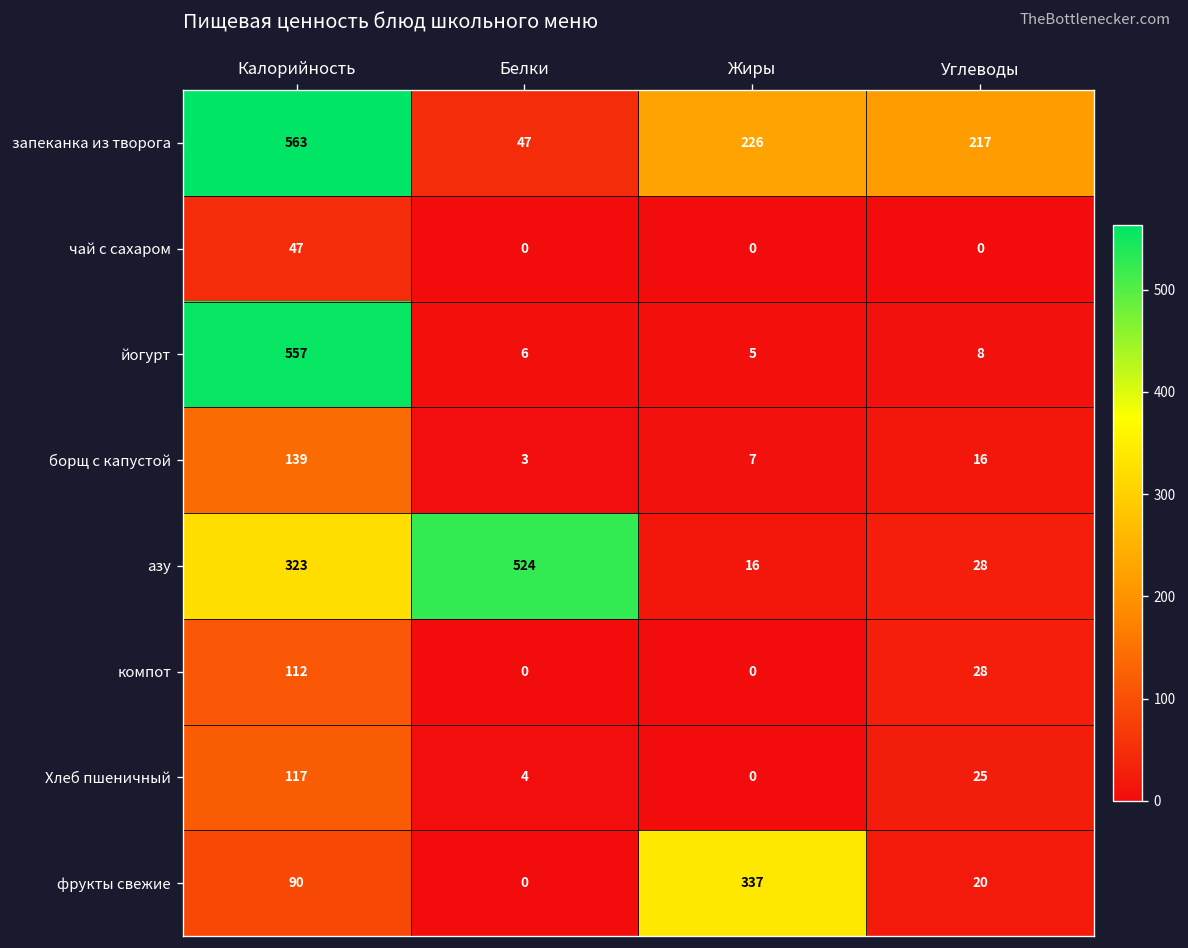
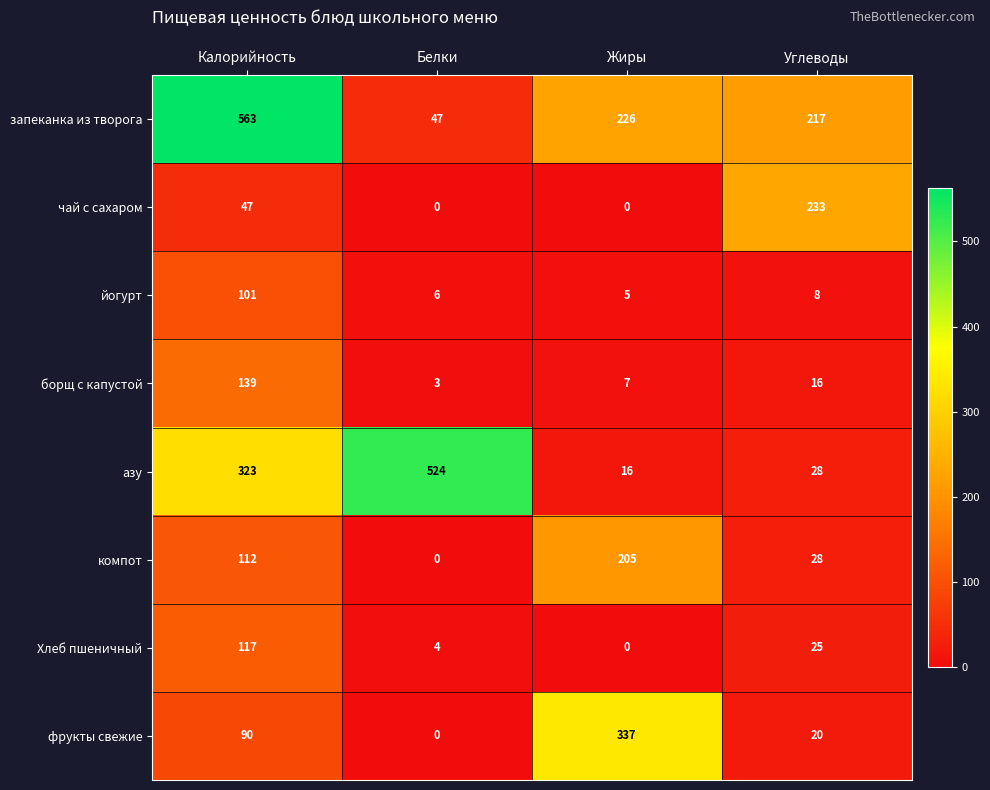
чай с сахаром, Углеводы: 0 -> 233
йогурт, Калорийность: 557 -> 101
компот, Жиры: 0 -> 205
